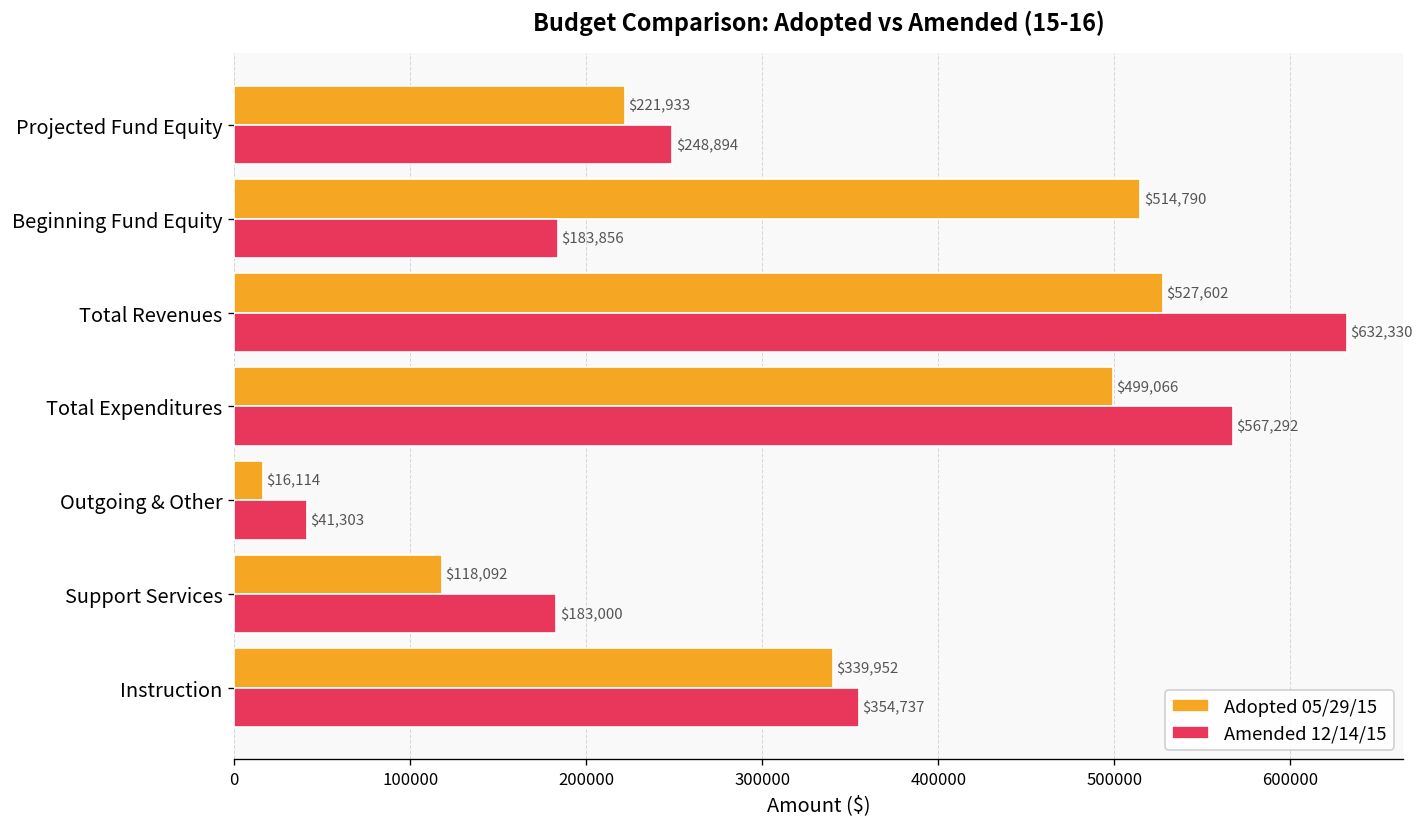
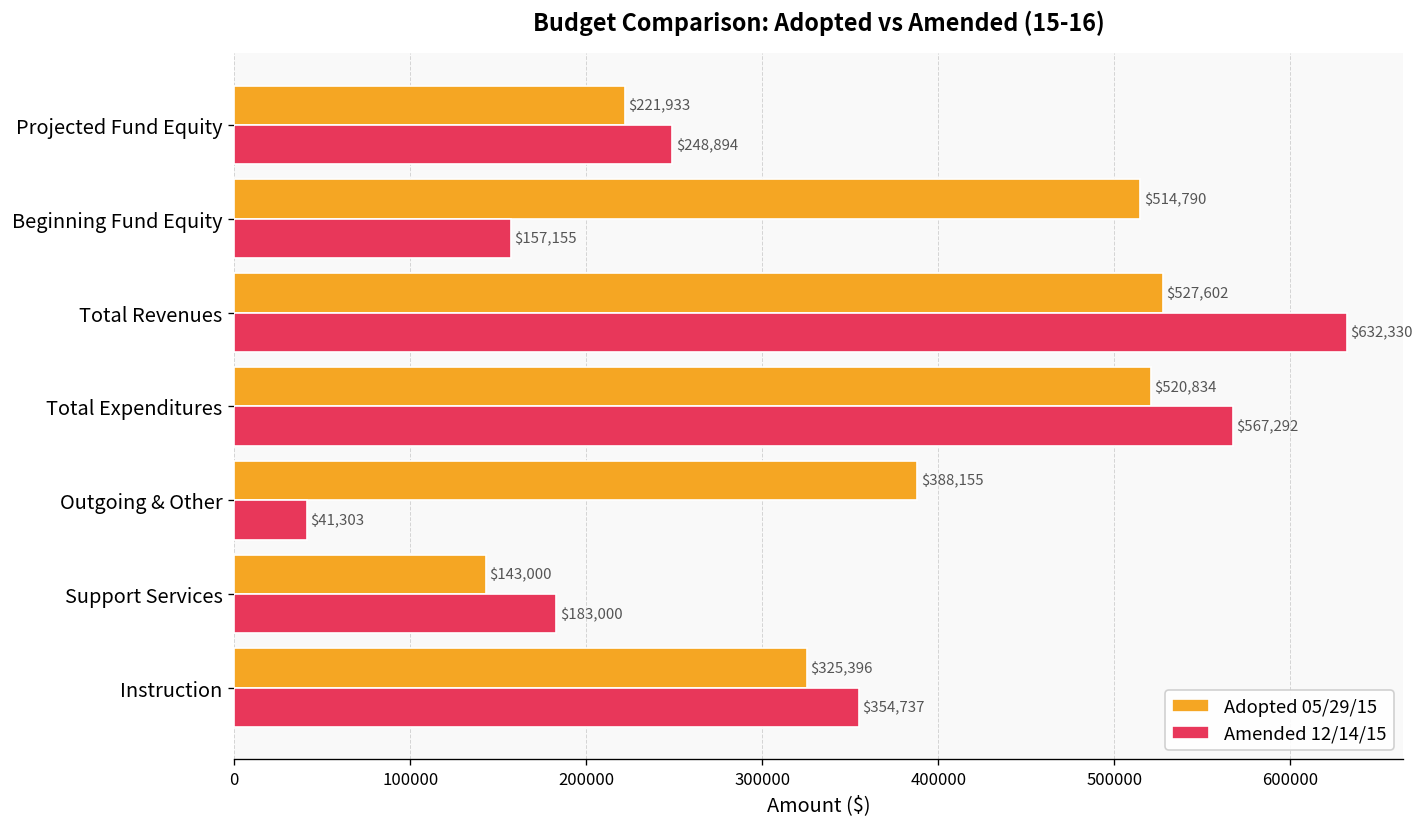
Amended 12/14/15, Beginning Fund Equity: $183,856 -> $157,155
Adopted 05/29/15, Total Expenditures: $499,066 -> $520,834
Adopted 05/29/15, Outgoing & Other: $16,114 -> $388,155
Adopted 05/29/15, Support Services: $118,092 -> $143,000
Adopted 05/29/15, Instruction: $339,952 -> $325,396
